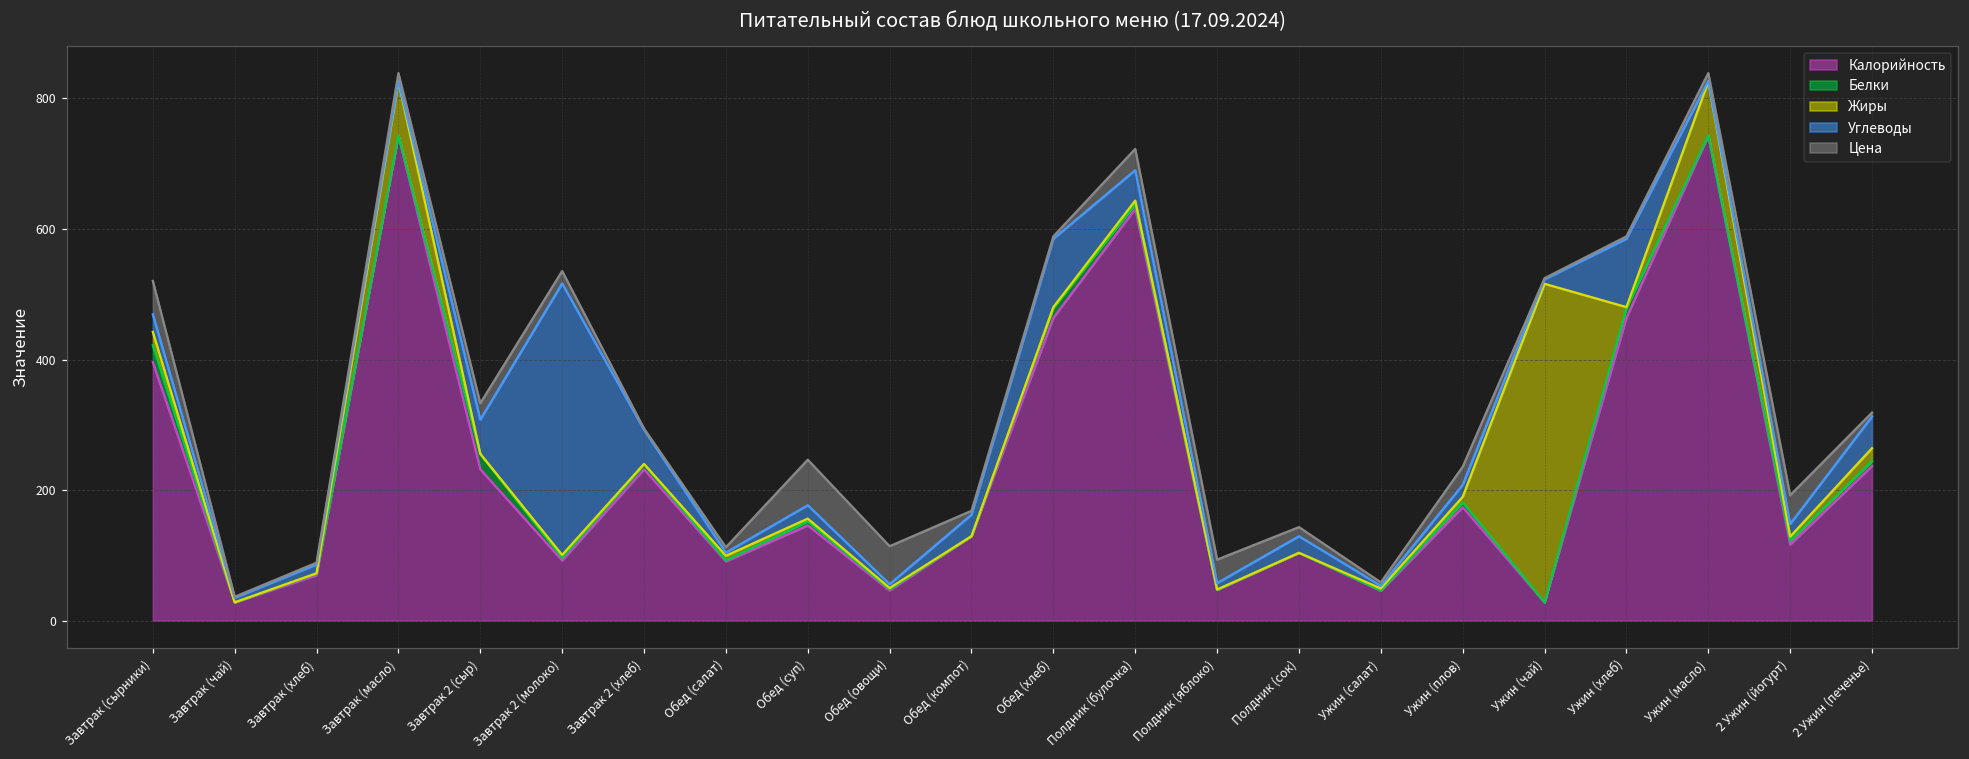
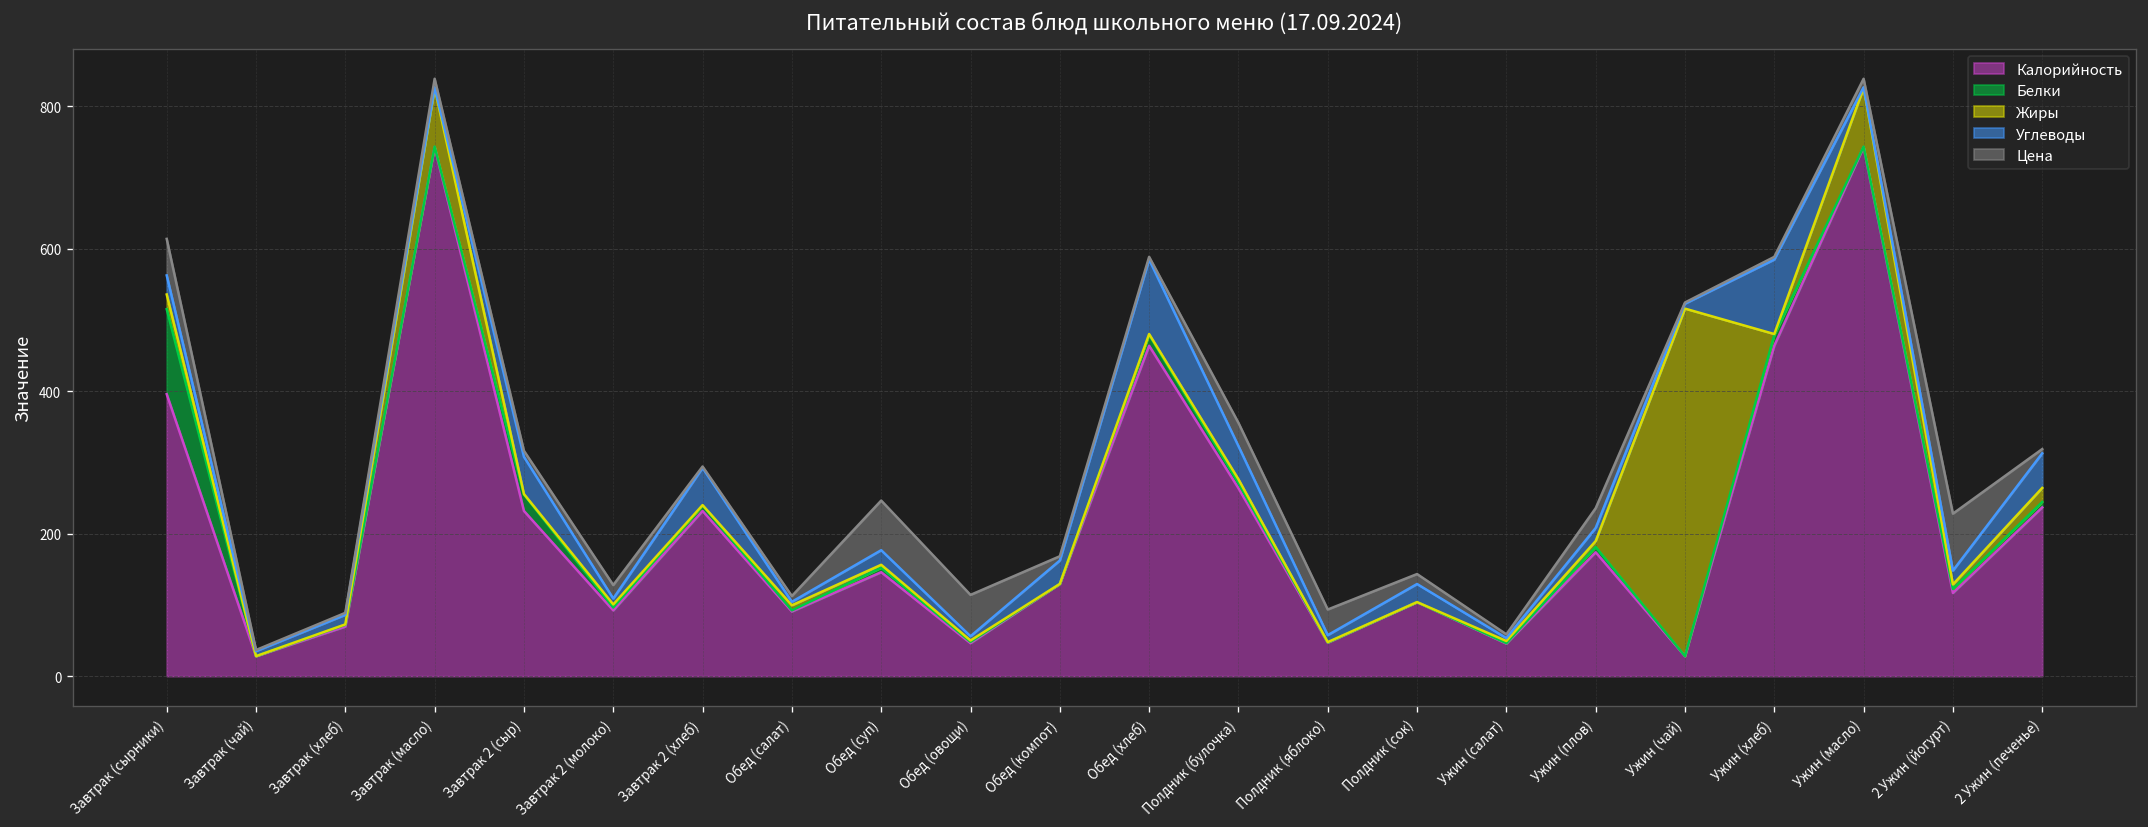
Белки, Завтрак (сырники): 30 -> 120
Цена, Завтрак 2 (сыр): 30 -> 10
Углеводы, Завтрак 2 (молоко): 420 -> 10
Калорийность, Полдник (булочка): 630 -> 260
Цена, 2 Ужин (йогурт): 40 -> 80
